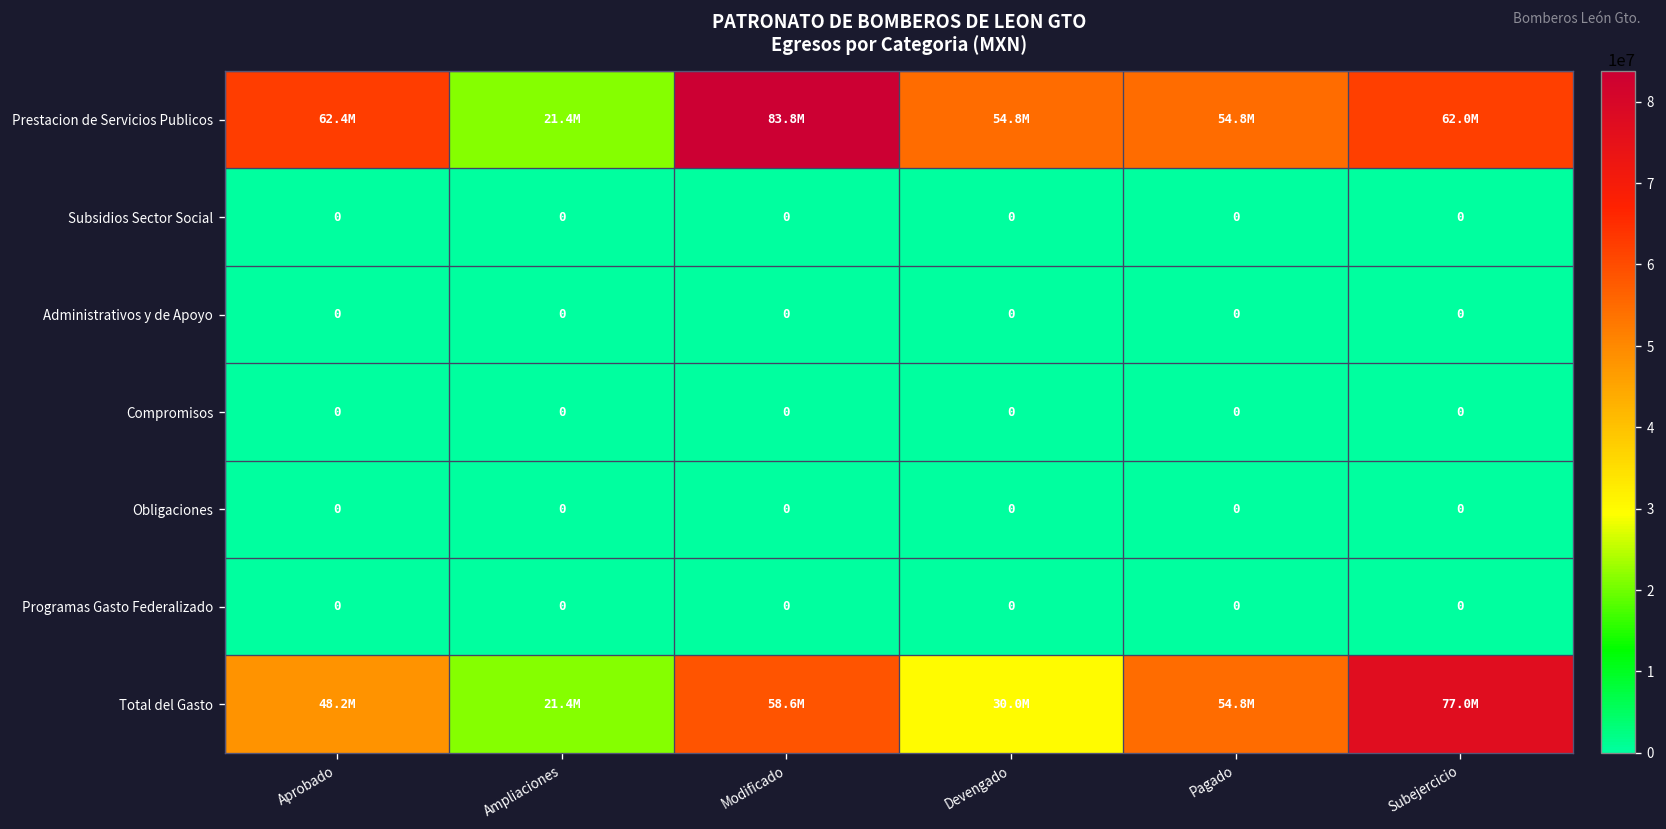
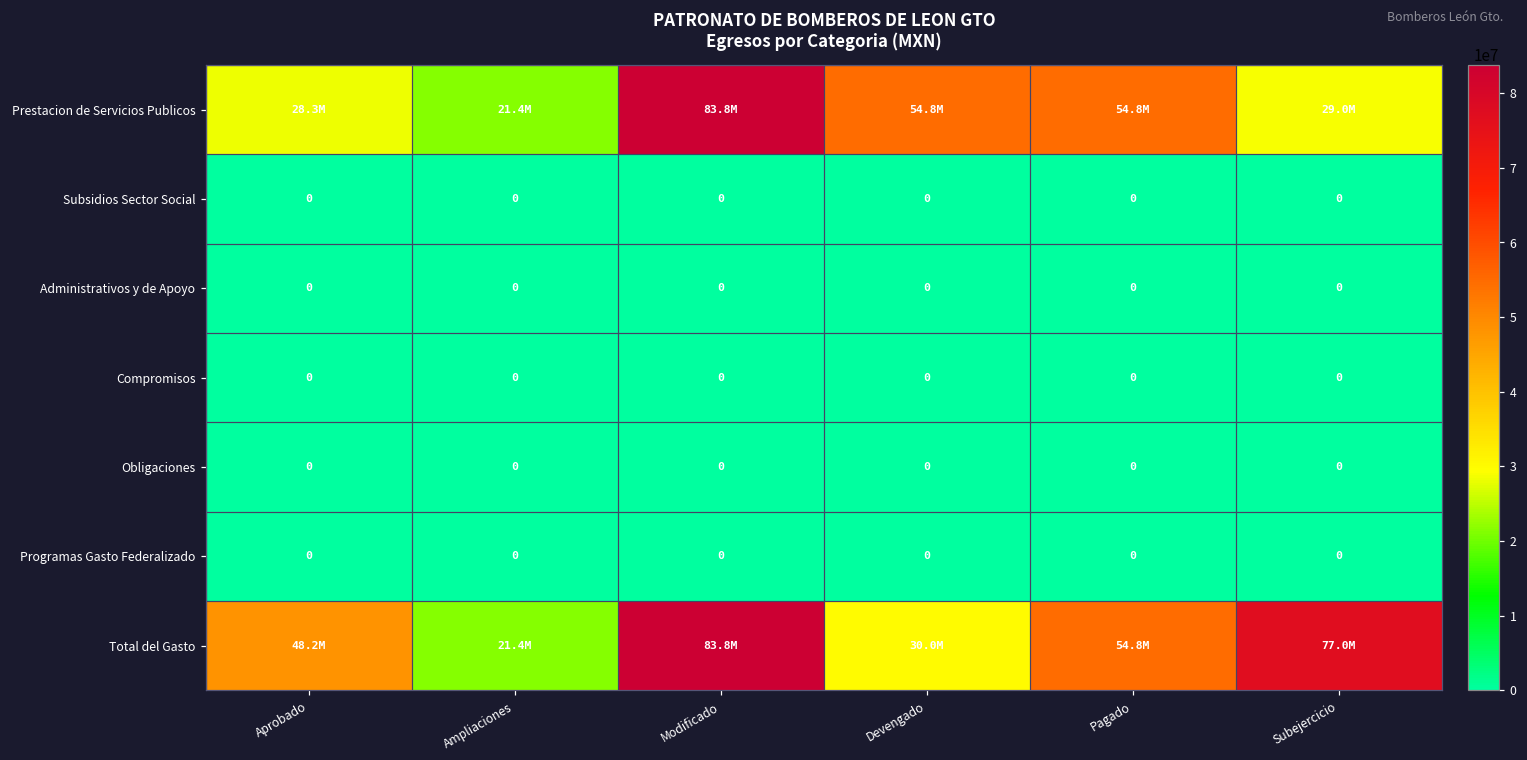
Prestacion de Servicios Publicos, Aprobado: 62.4M -> 28.3M
Prestacion de Servicios Publicos, Subejercicio: 62.0M -> 29.0M
Total del Gasto, Modificado: 58.6M -> 83.8M
